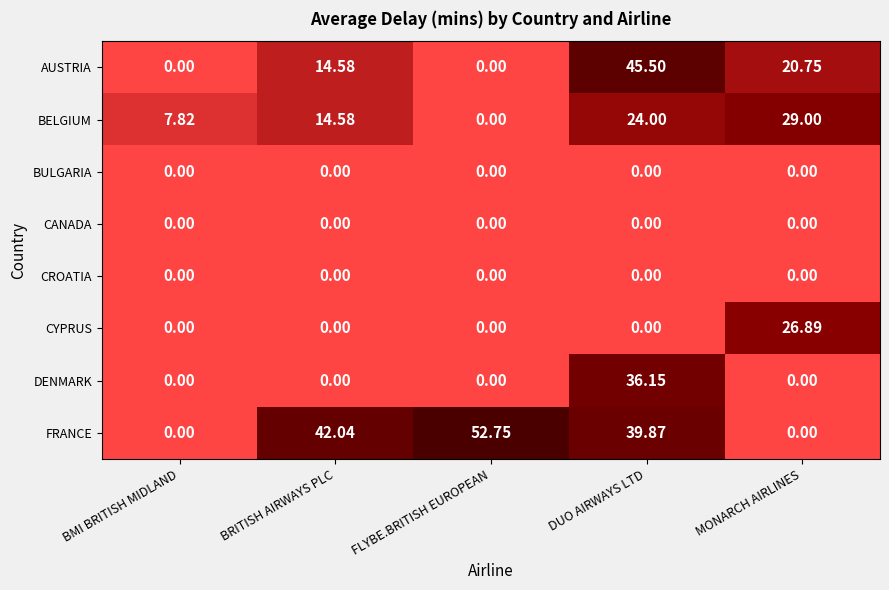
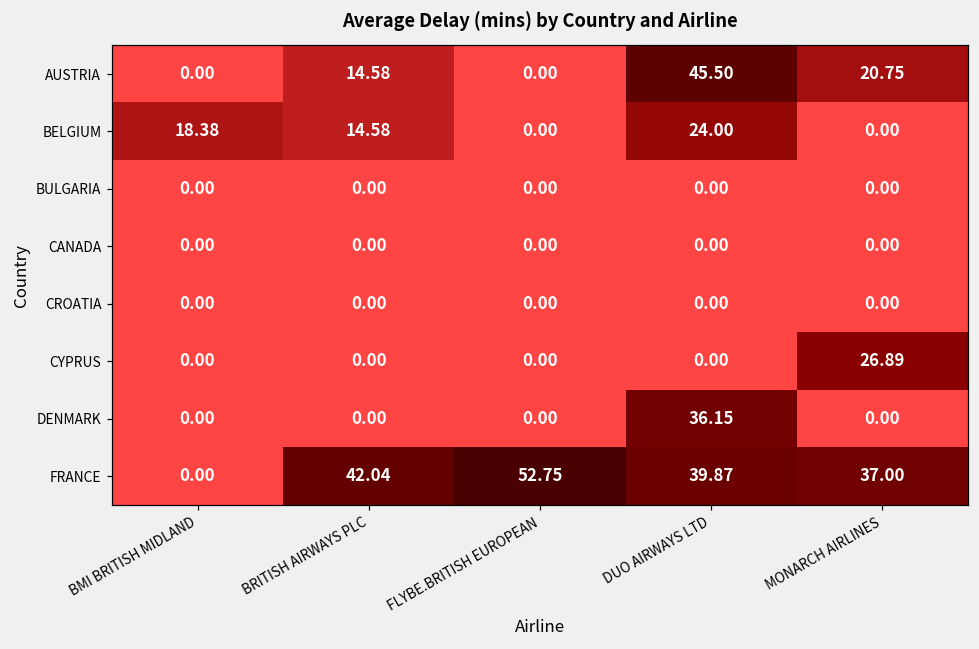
BELGIUM, BMI BRITISH MIDLAND: 7.82 -> 18.38
BELGIUM, MONARCH AIRLINES: 29.00 -> 0.00
FRANCE, MONARCH AIRLINES: 0.00 -> 37.00
